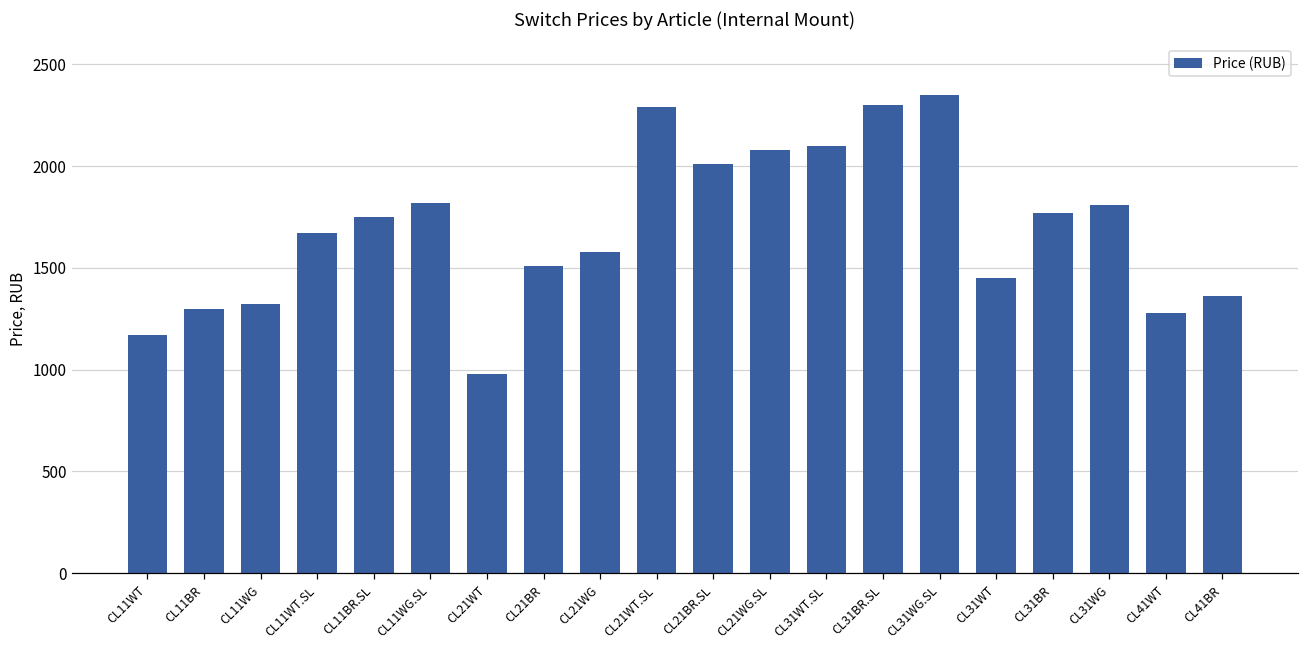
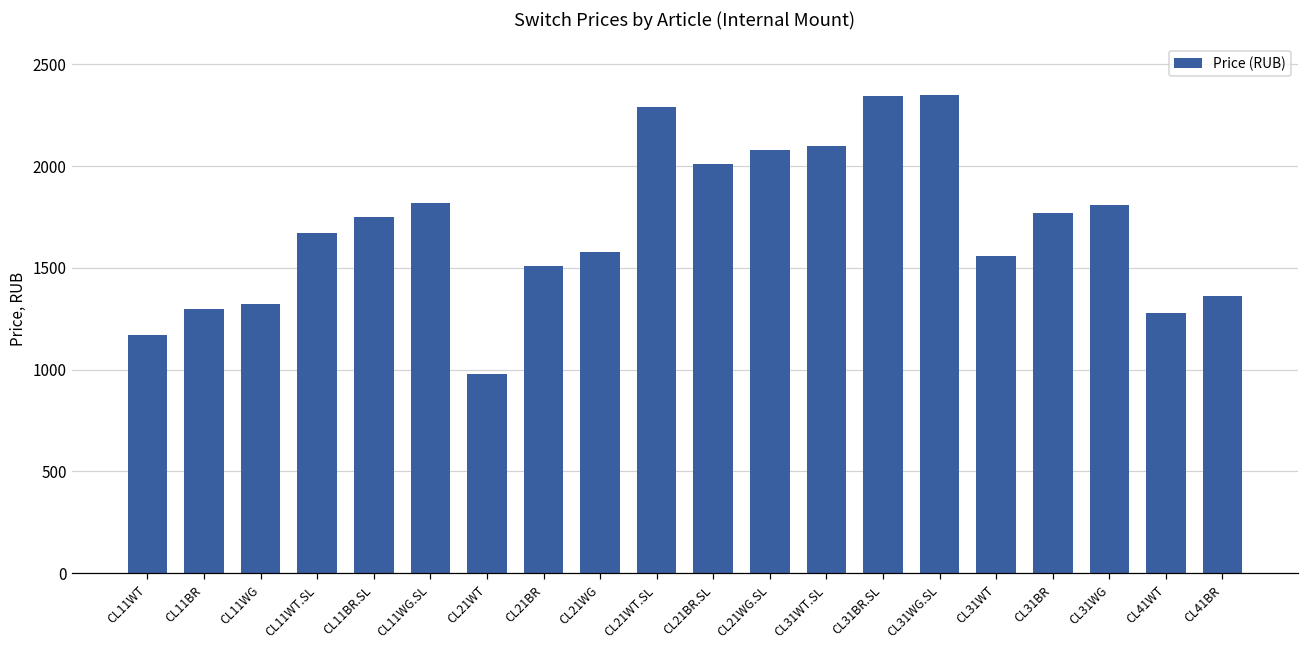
CL31BR.SL: 2300 -> 2340
CL31WT: 1450 -> 1560
